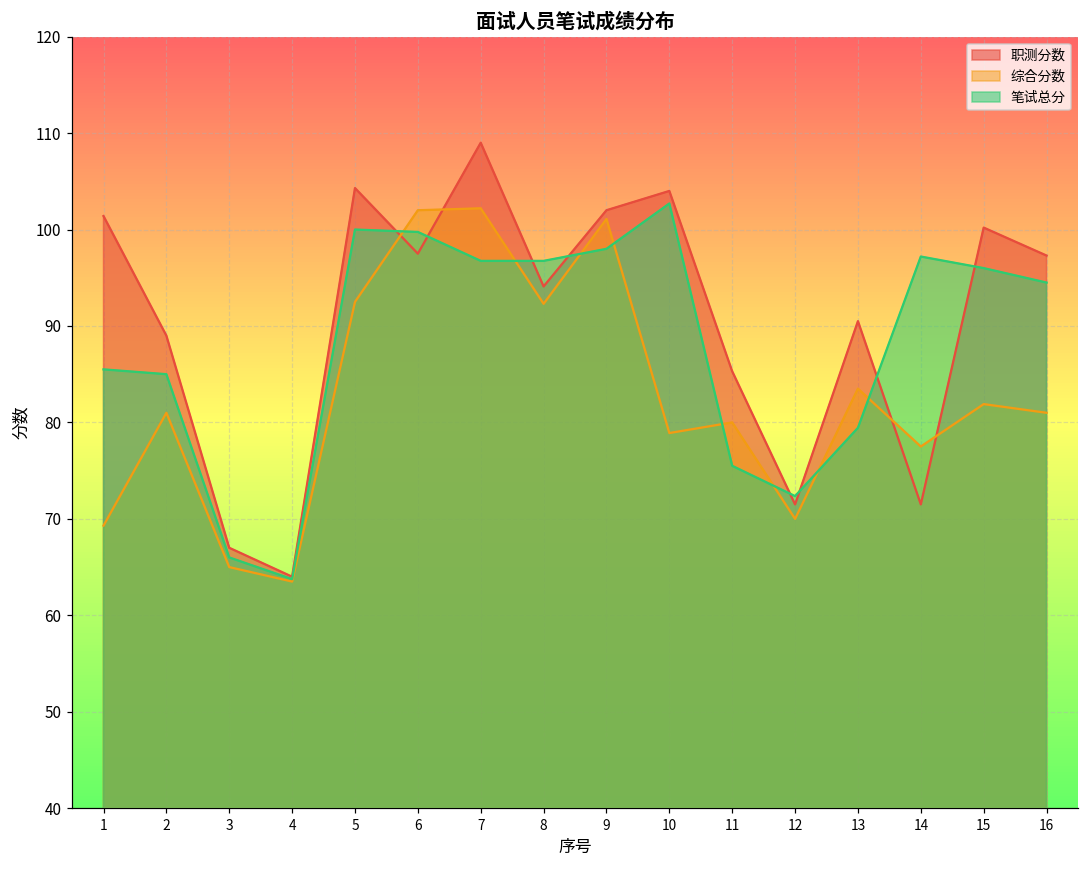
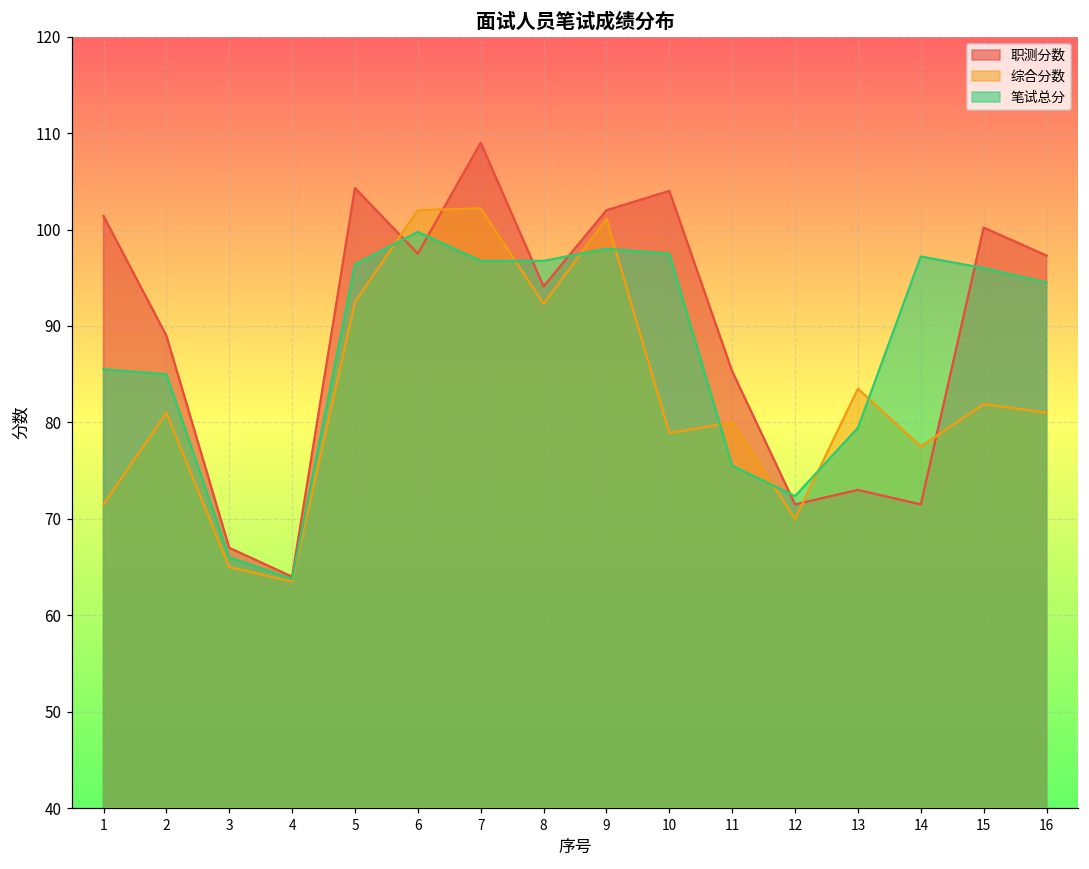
综合分数, 1: 69 -> 72
笔试总分, 5: 100 -> 96
笔试总分, 10: 103 -> 98
职测分数, 13: 91 -> 73
